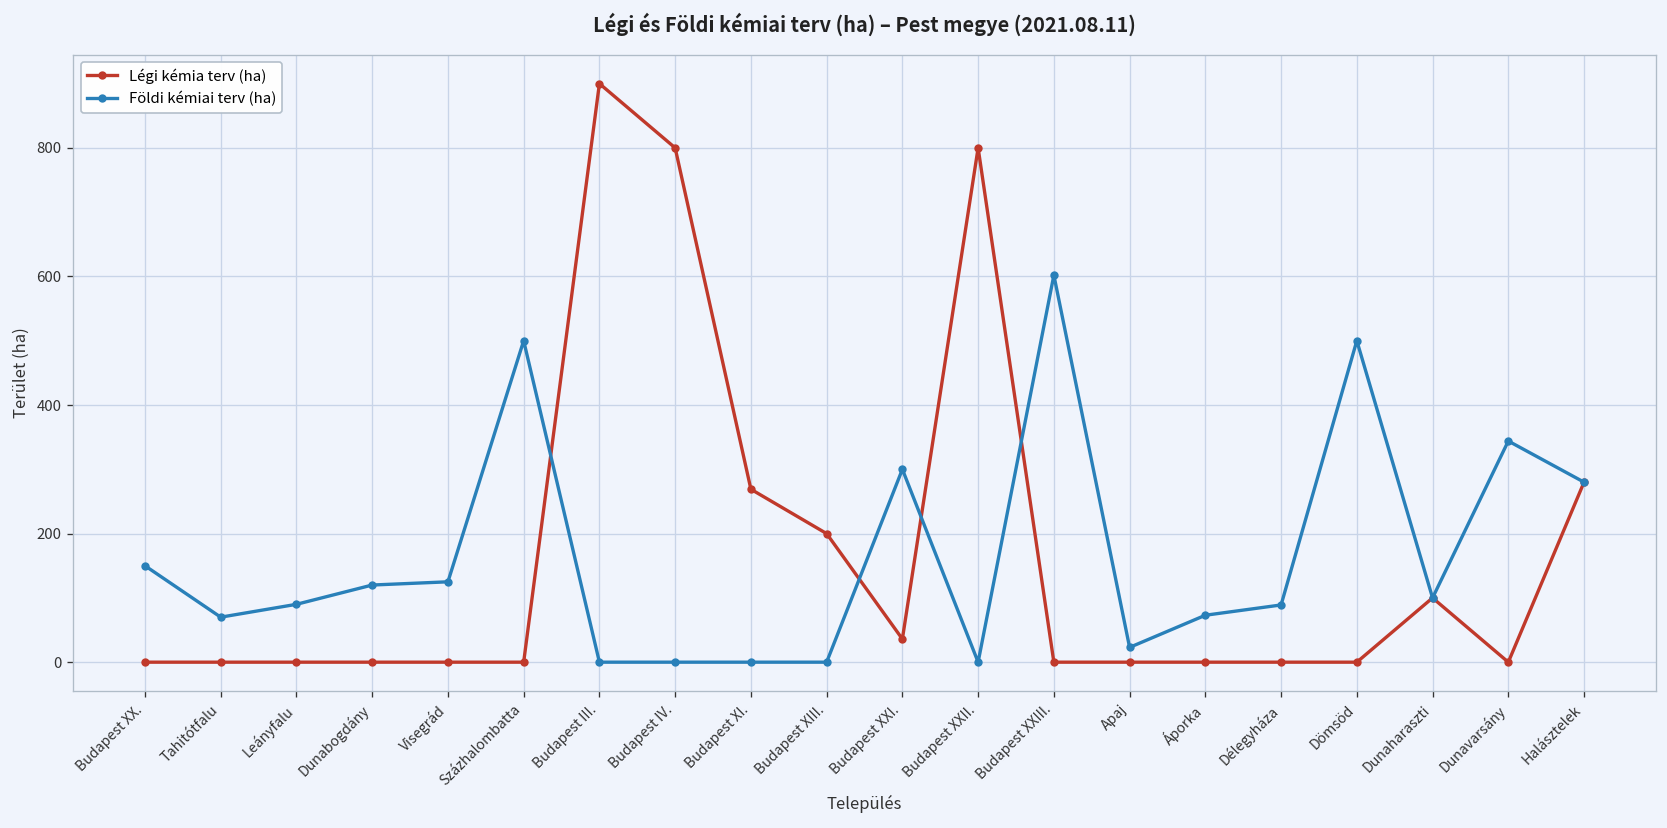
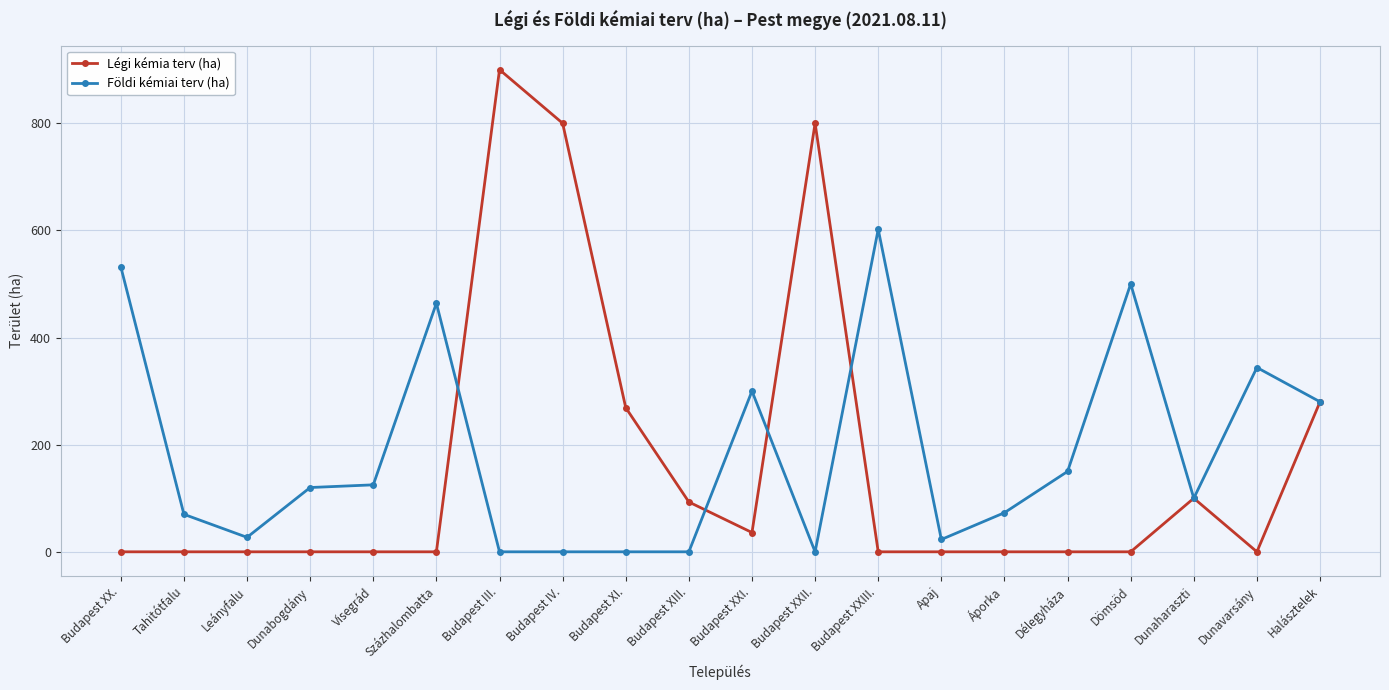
Földi kémiai terv (ha), Budapest XX.: 150 -> 530
Földi kémiai terv (ha), Leányfalu: 90 -> 30
Földi kémiai terv (ha), Százhalombatta: 500 -> 460
Légi kémia terv (ha), Budapest XIII.: 200 -> 90
Földi kémiai terv (ha), Délegyháza: 90 -> 150
